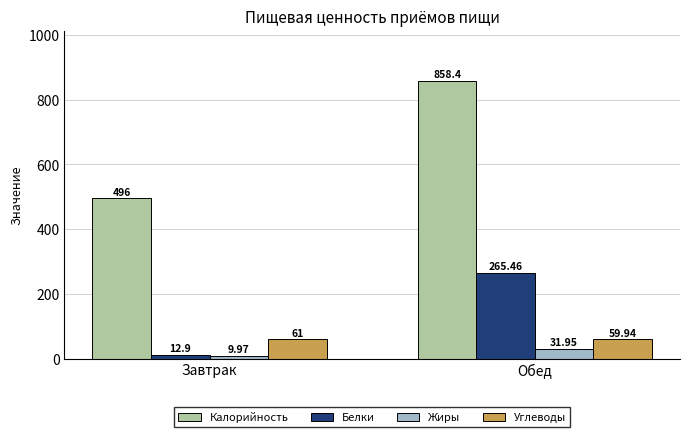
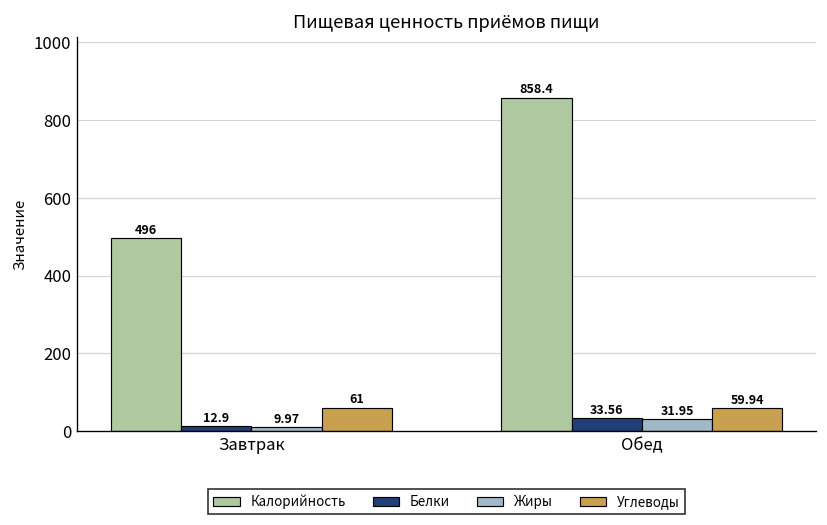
Белки, Обед: 265.46 -> 33.56
